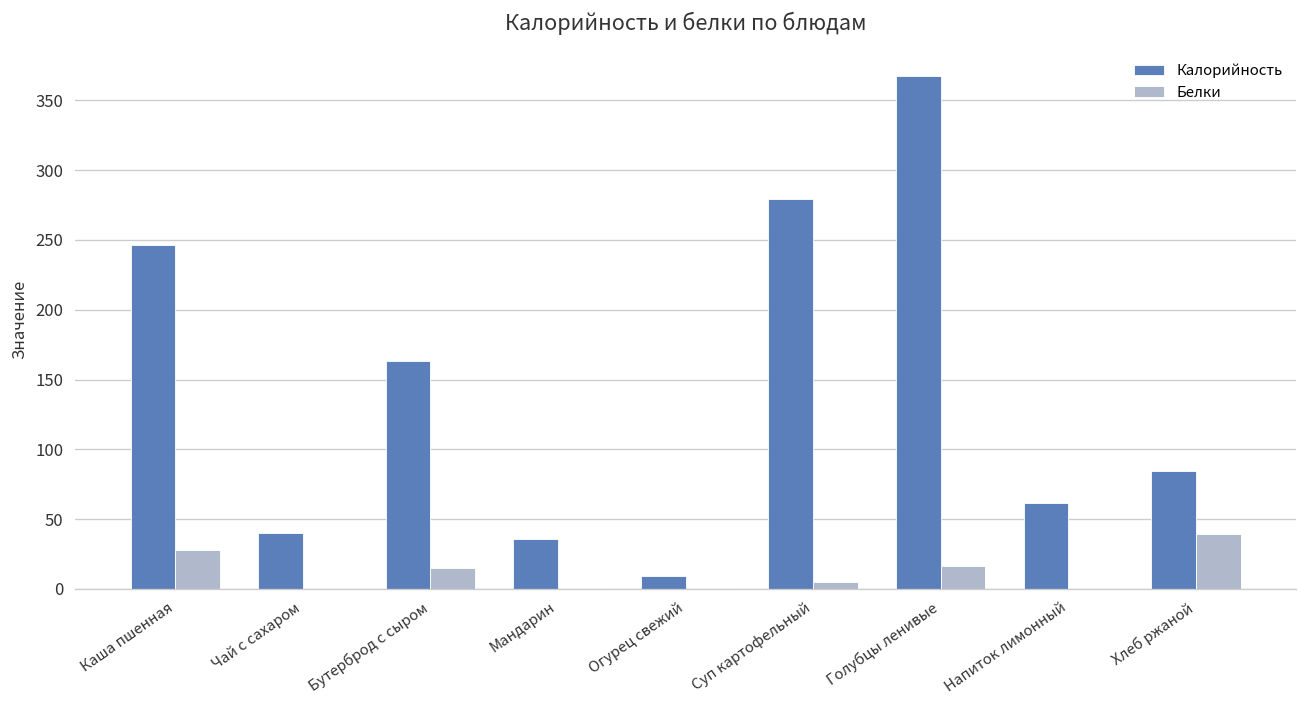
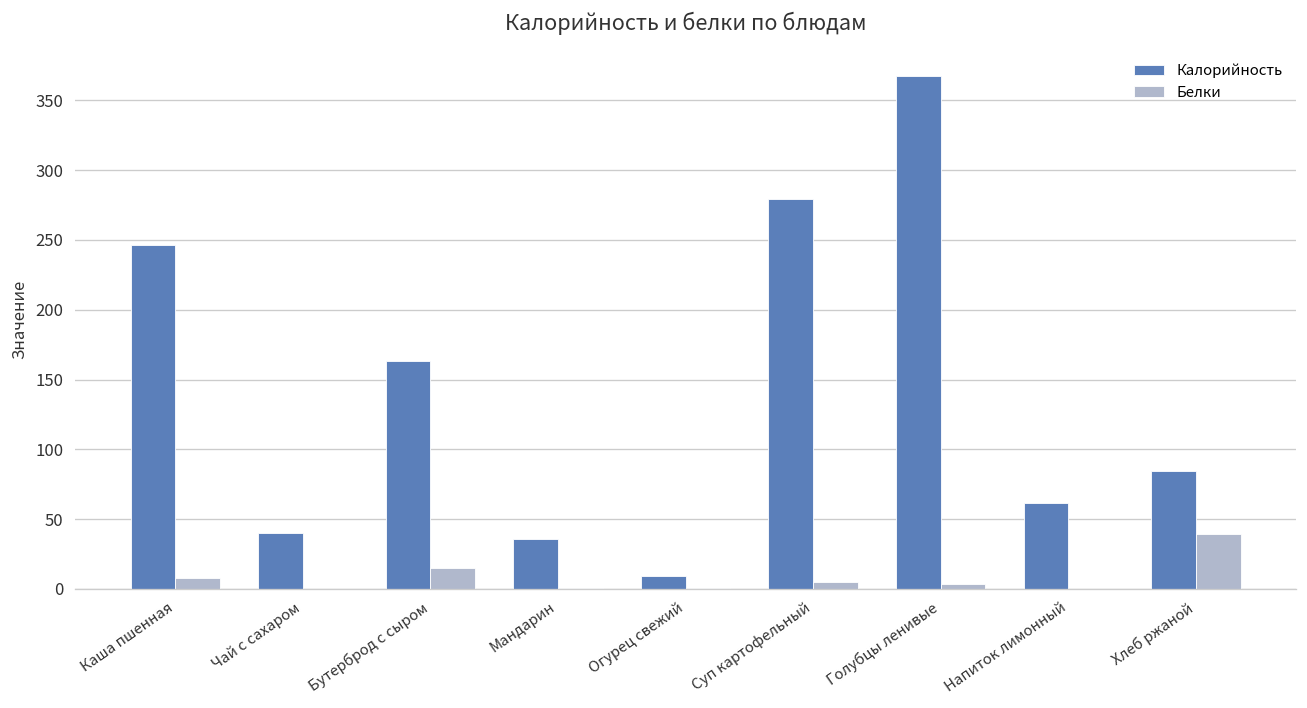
Белки, Каша пшенная: 28 -> 8
Белки, Голубцы ленивые: 16 -> 4
